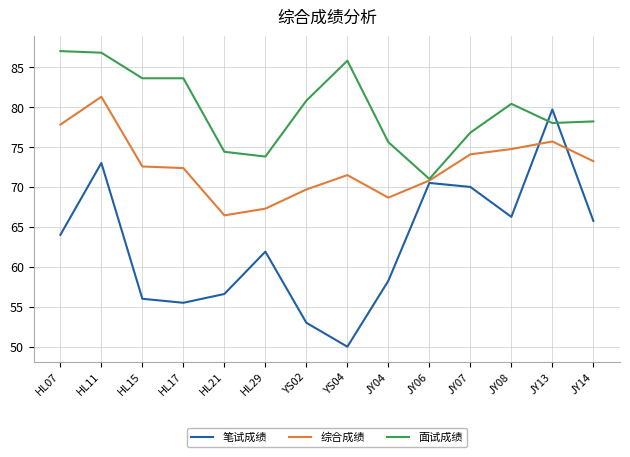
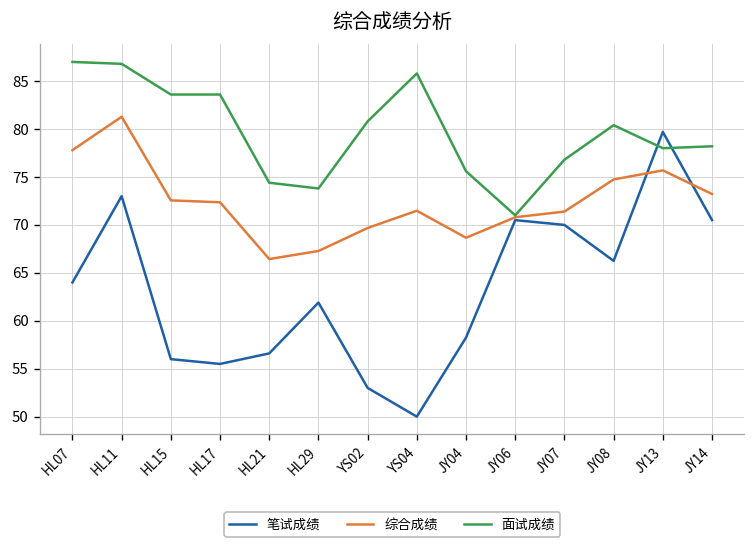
综合成绩, JY07: 74 -> 71
笔试成绩, JY14: 66 -> 71
